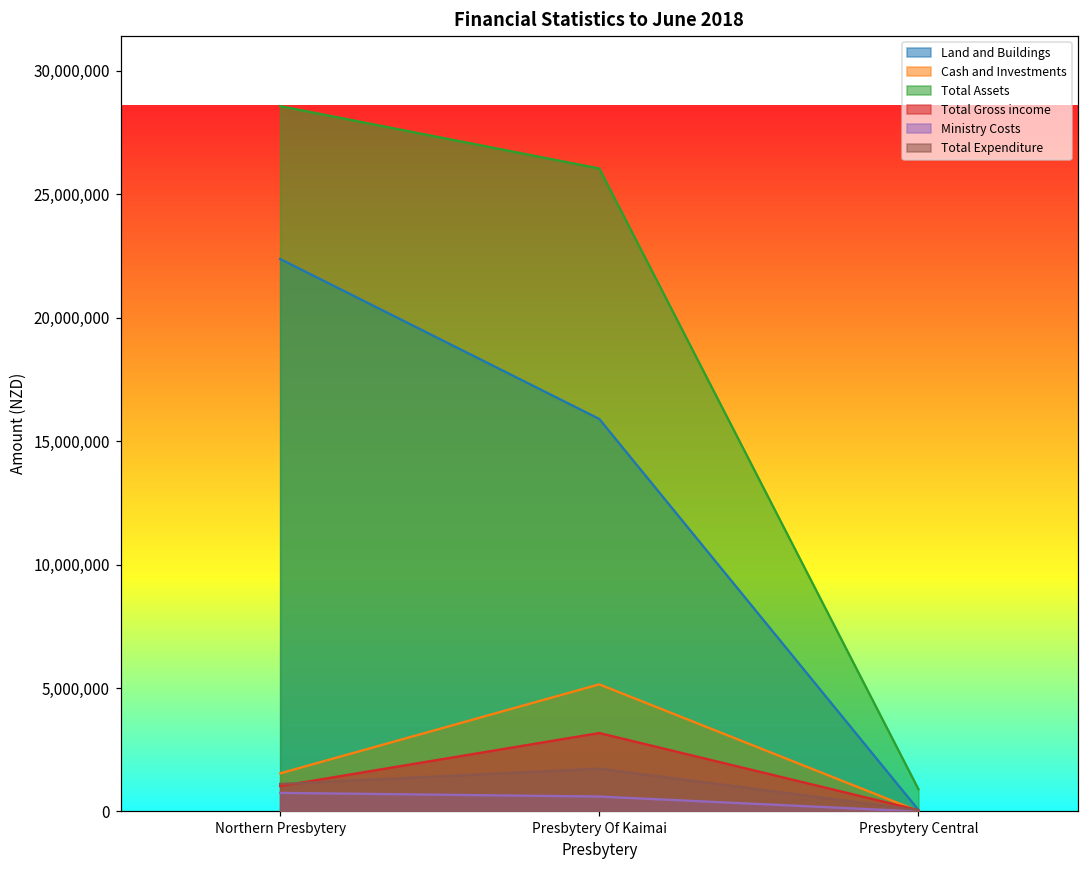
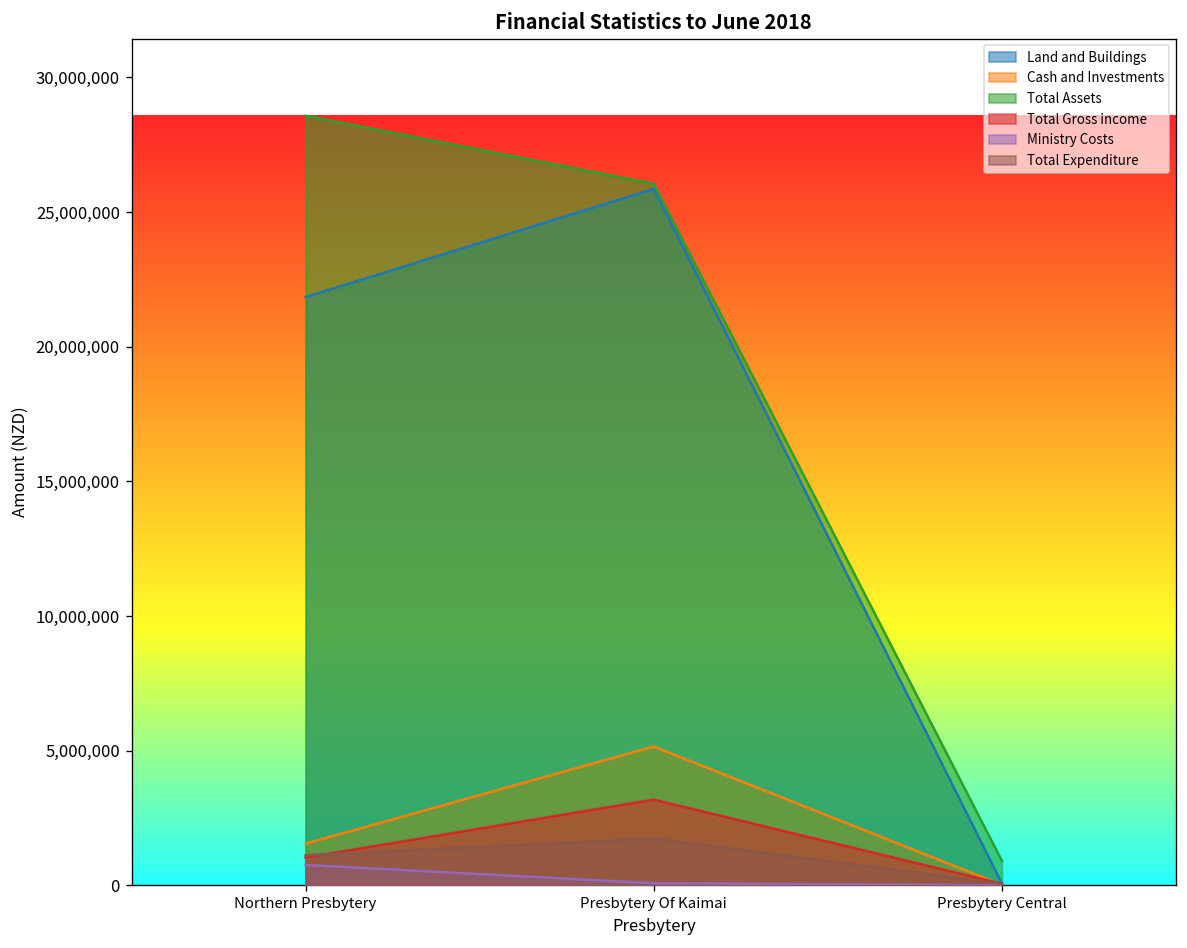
Land and Buildings, Northern Presbytery: 22,400,000 -> 21,800,000
Land and Buildings, Presbytery Of Kaimai: 15,900,000 -> 25,900,000
Ministry Costs, Presbytery Of Kaimai: 600,000 -> 100,000
